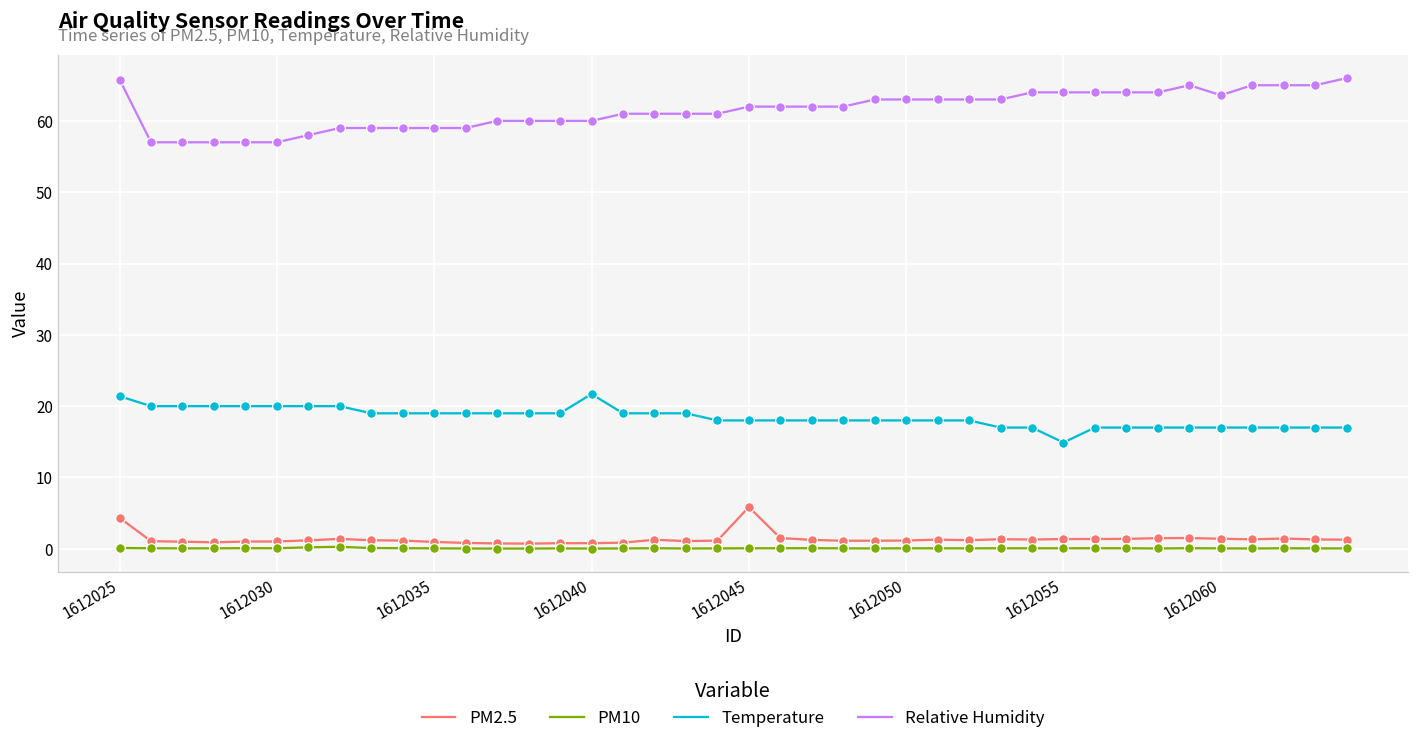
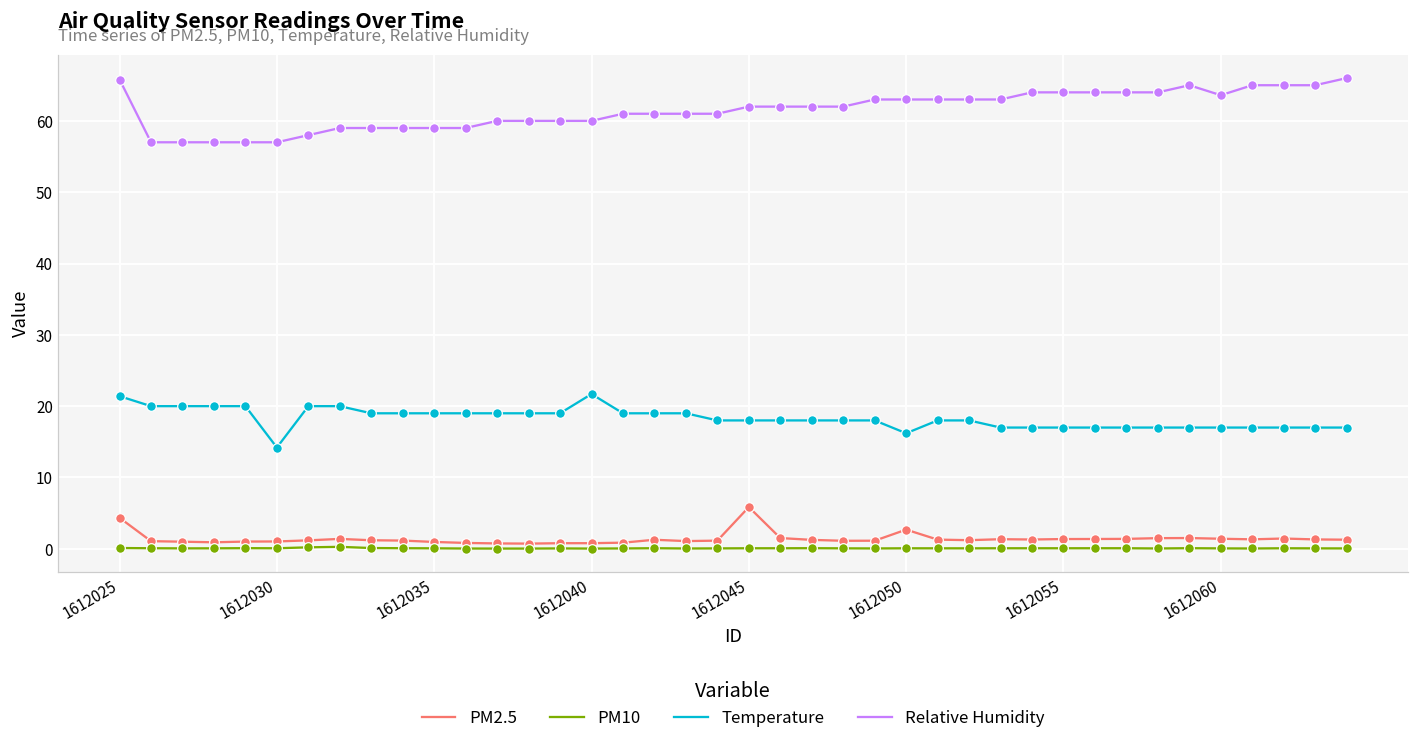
Temperature, 1612030: 20 -> 14
PM2.5, 1612050: 1 -> 3
Temperature, 1612050: 18 -> 16
Temperature, 1612055: 15 -> 17
